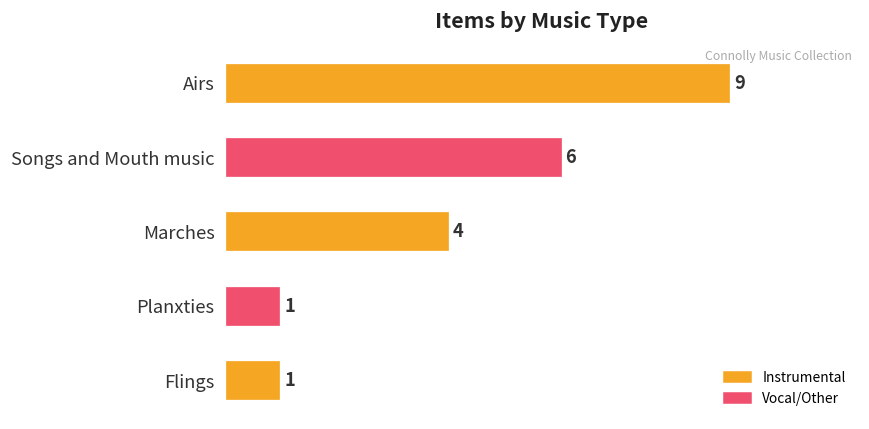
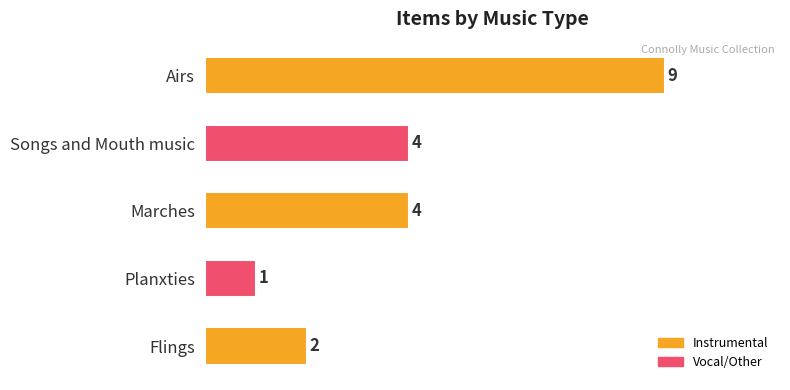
Songs and Mouth music: 6 -> 4
Flings: 1 -> 2
